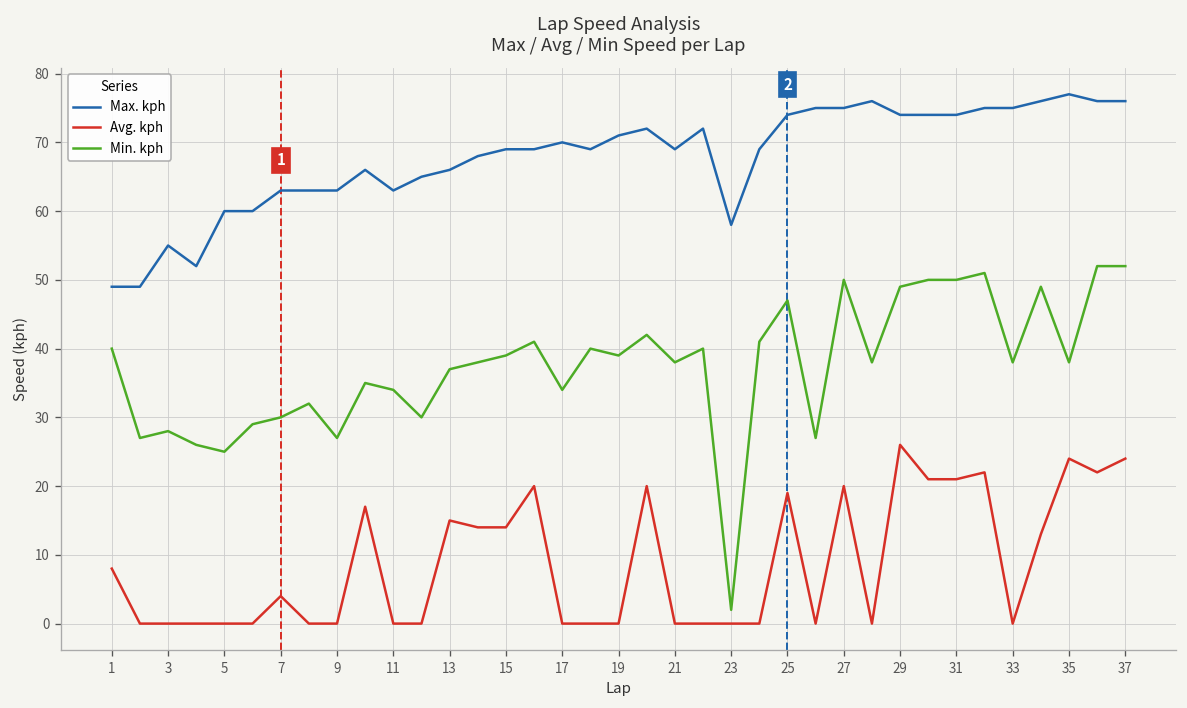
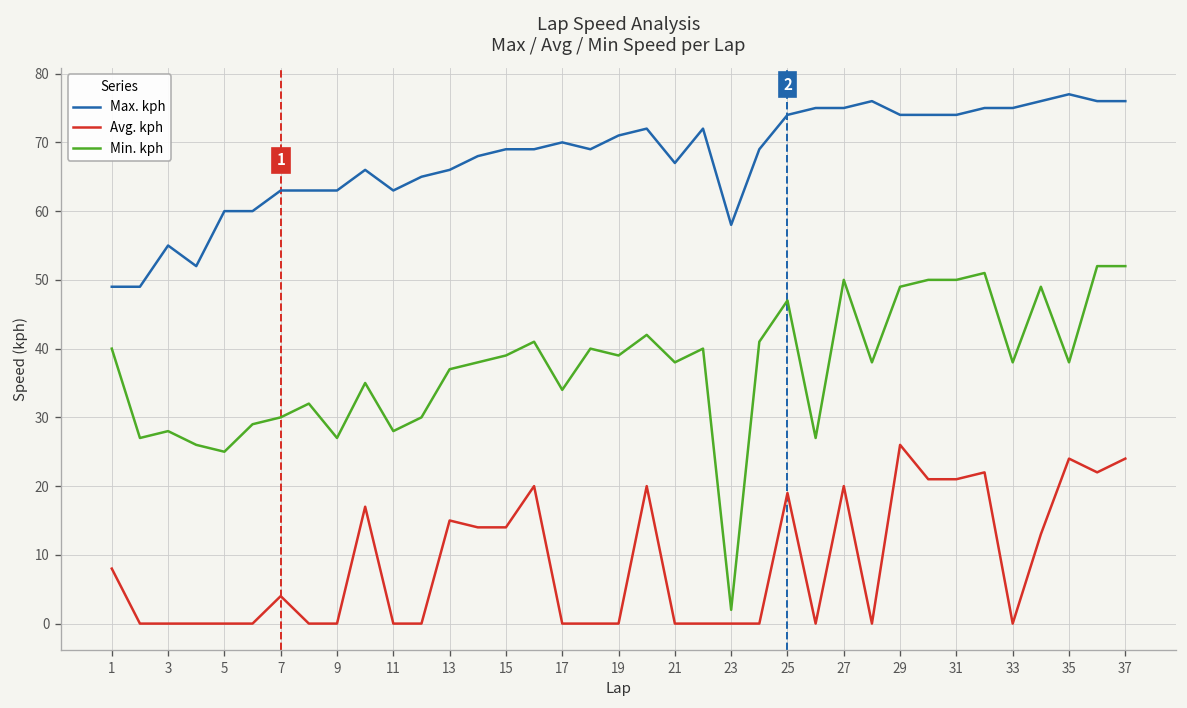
Min. kph, 11: 34 -> 28
Max. kph, 21: 69 -> 67
